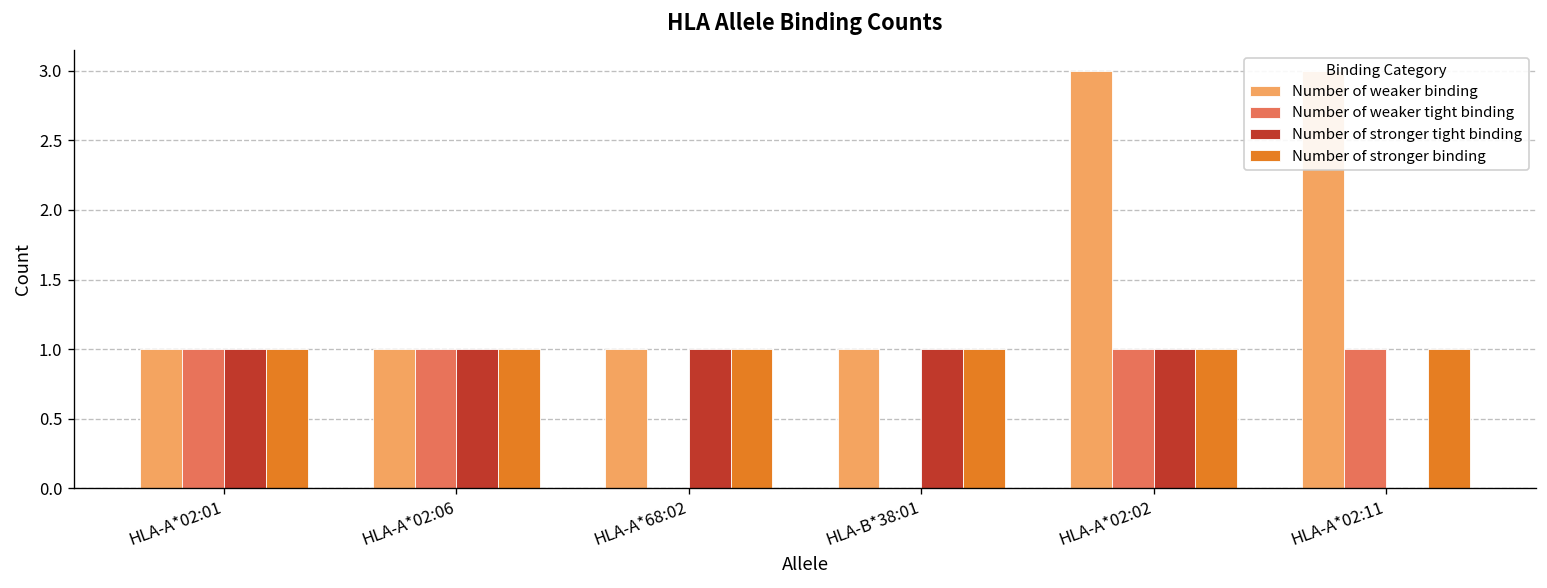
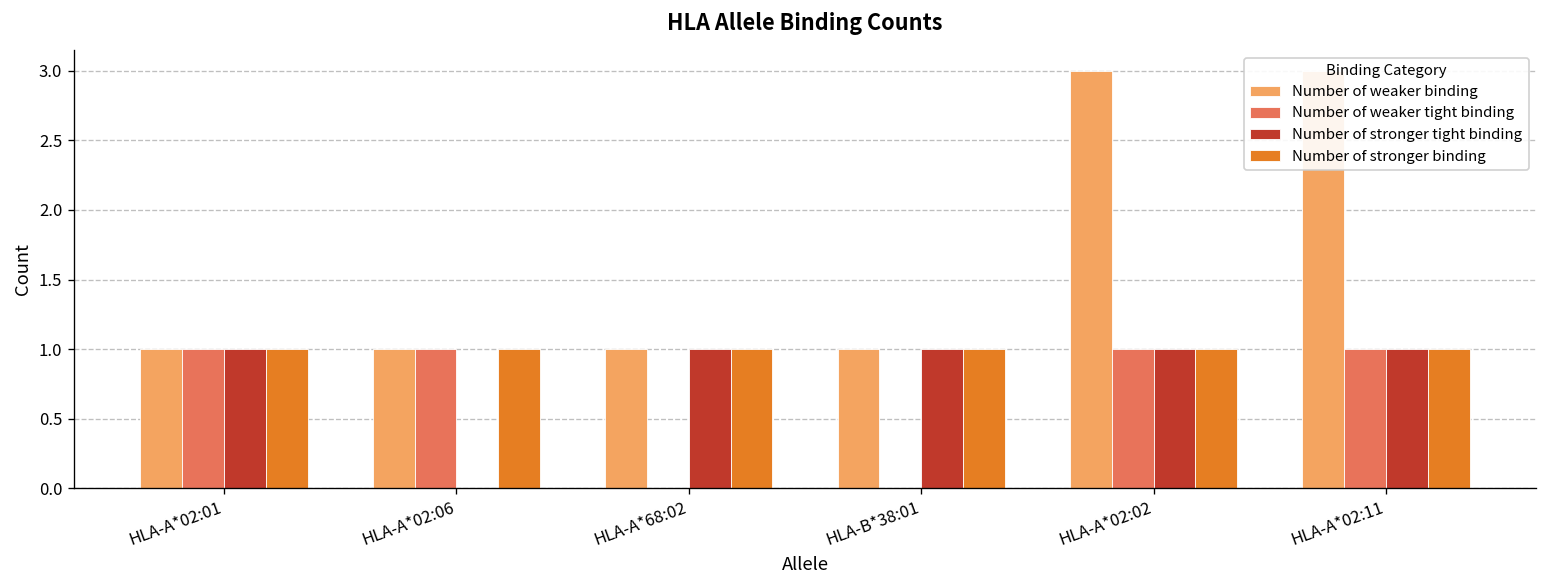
Number of stronger tight binding, HLA-A*02:06: 1 -> 0
Number of stronger tight binding, HLA-A*02:11: 0 -> 1
